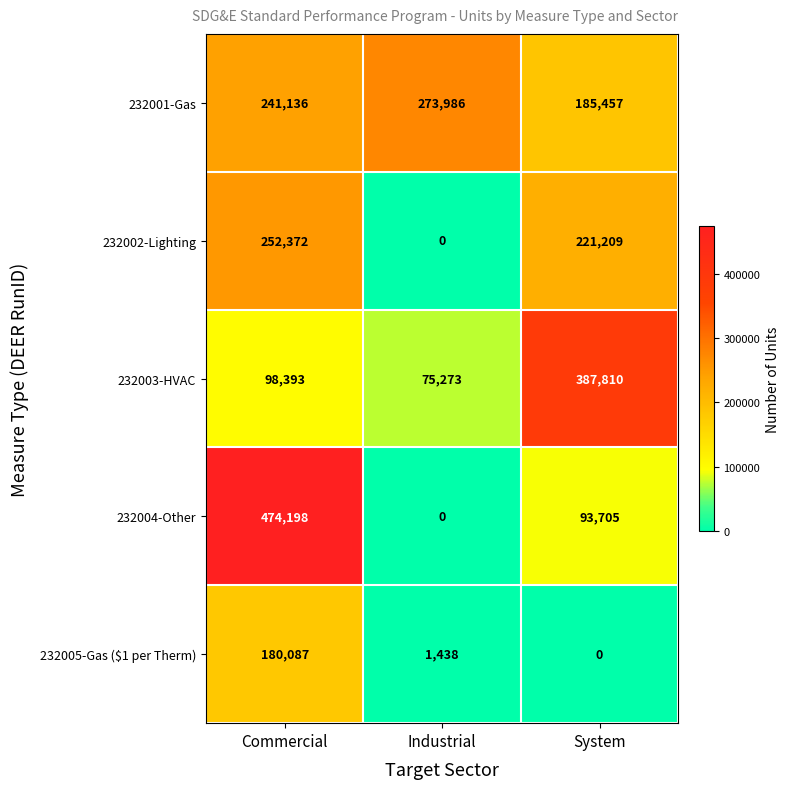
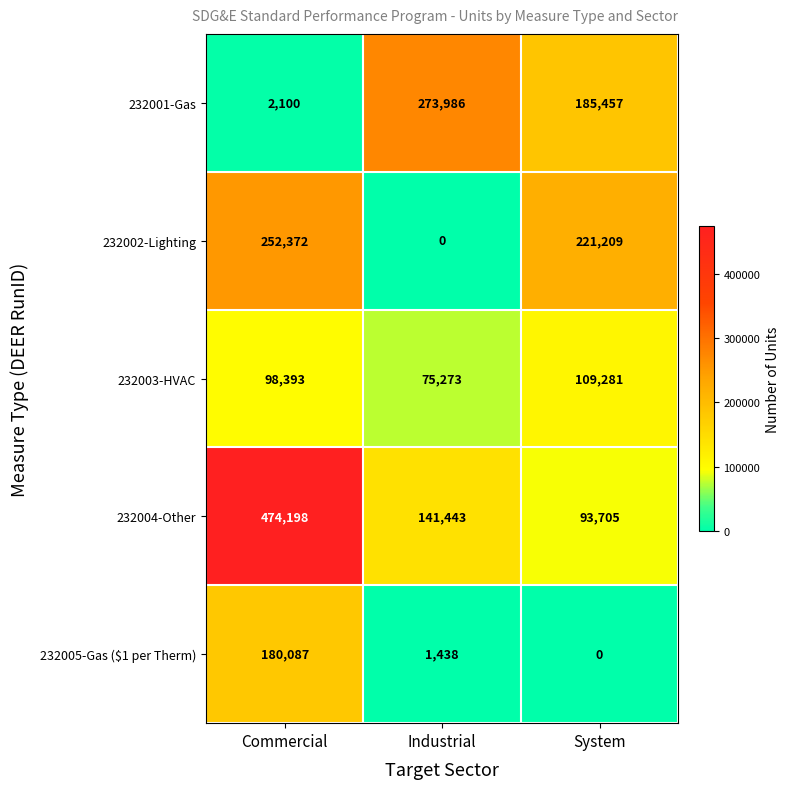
232001-Gas, Commercial: 241,136 -> 2,100
232003-HVAC, System: 387,810 -> 109,281
232004-Other, Industrial: 0 -> 141,443
